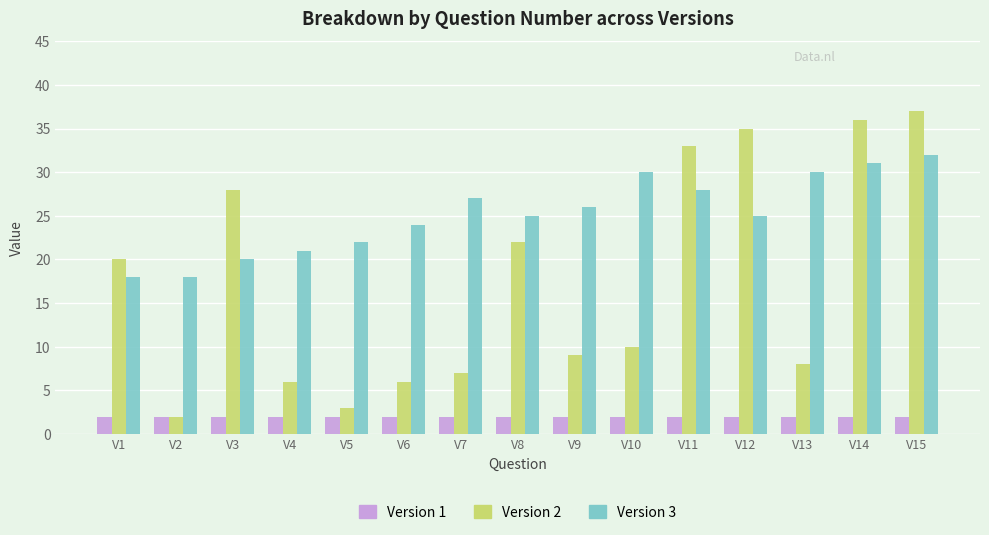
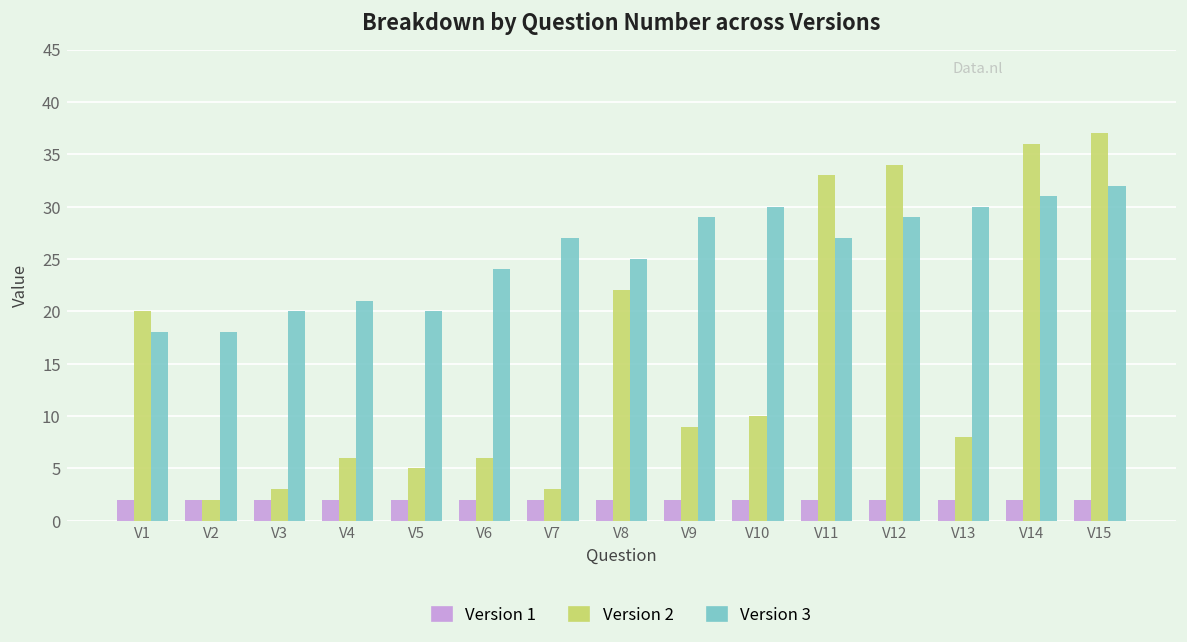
Version 2, V3: 28 -> 3
Version 2, V5: 3 -> 5
Version 3, V5: 22 -> 20
Version 2, V7: 7 -> 3
Version 3, V9: 26 -> 29
Version 3, V11: 28 -> 27
Version 2, V12: 35 -> 34
Version 3, V12: 25 -> 29
